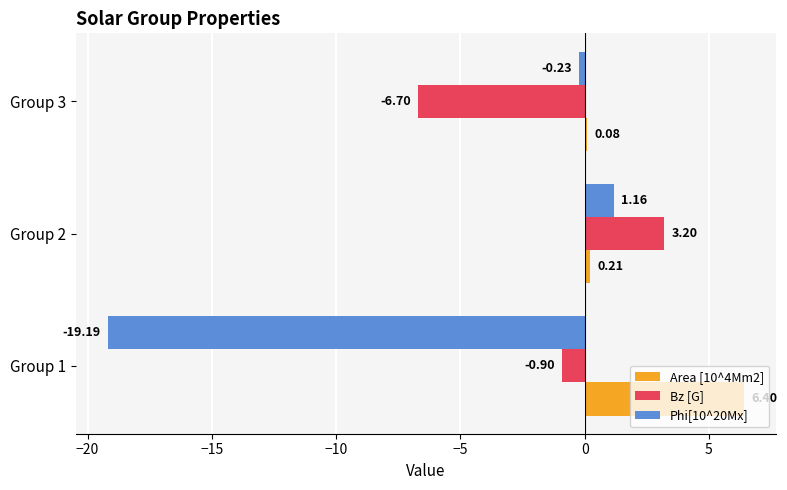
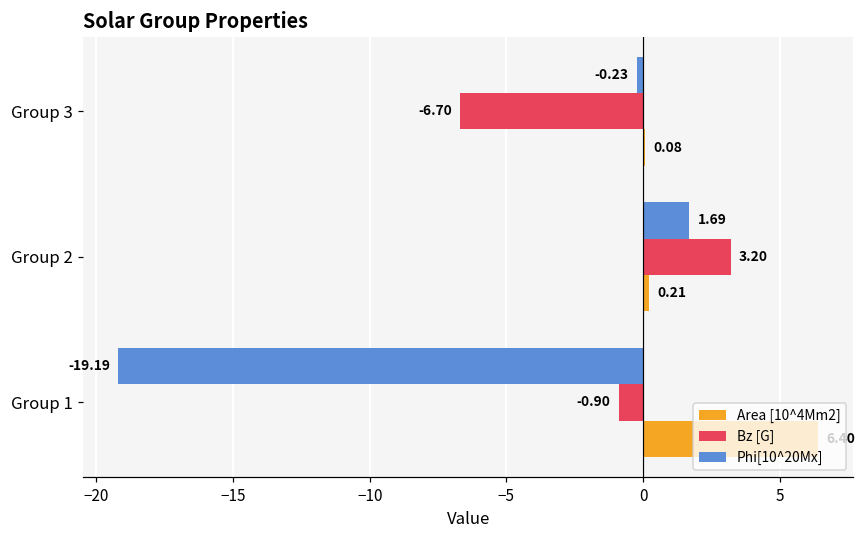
Phi[10^20Mx], Group 2: 1.16 -> 1.69
